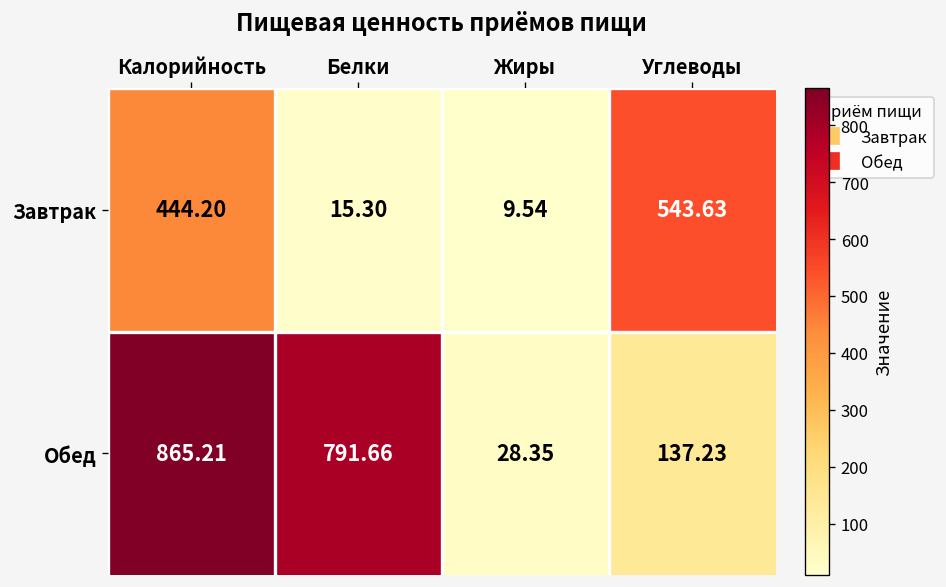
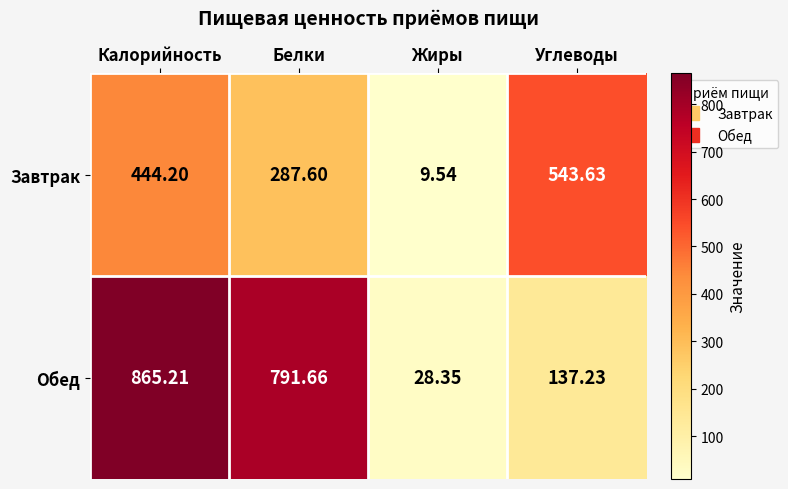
Завтрак, Белки: 15.30 -> 287.60
